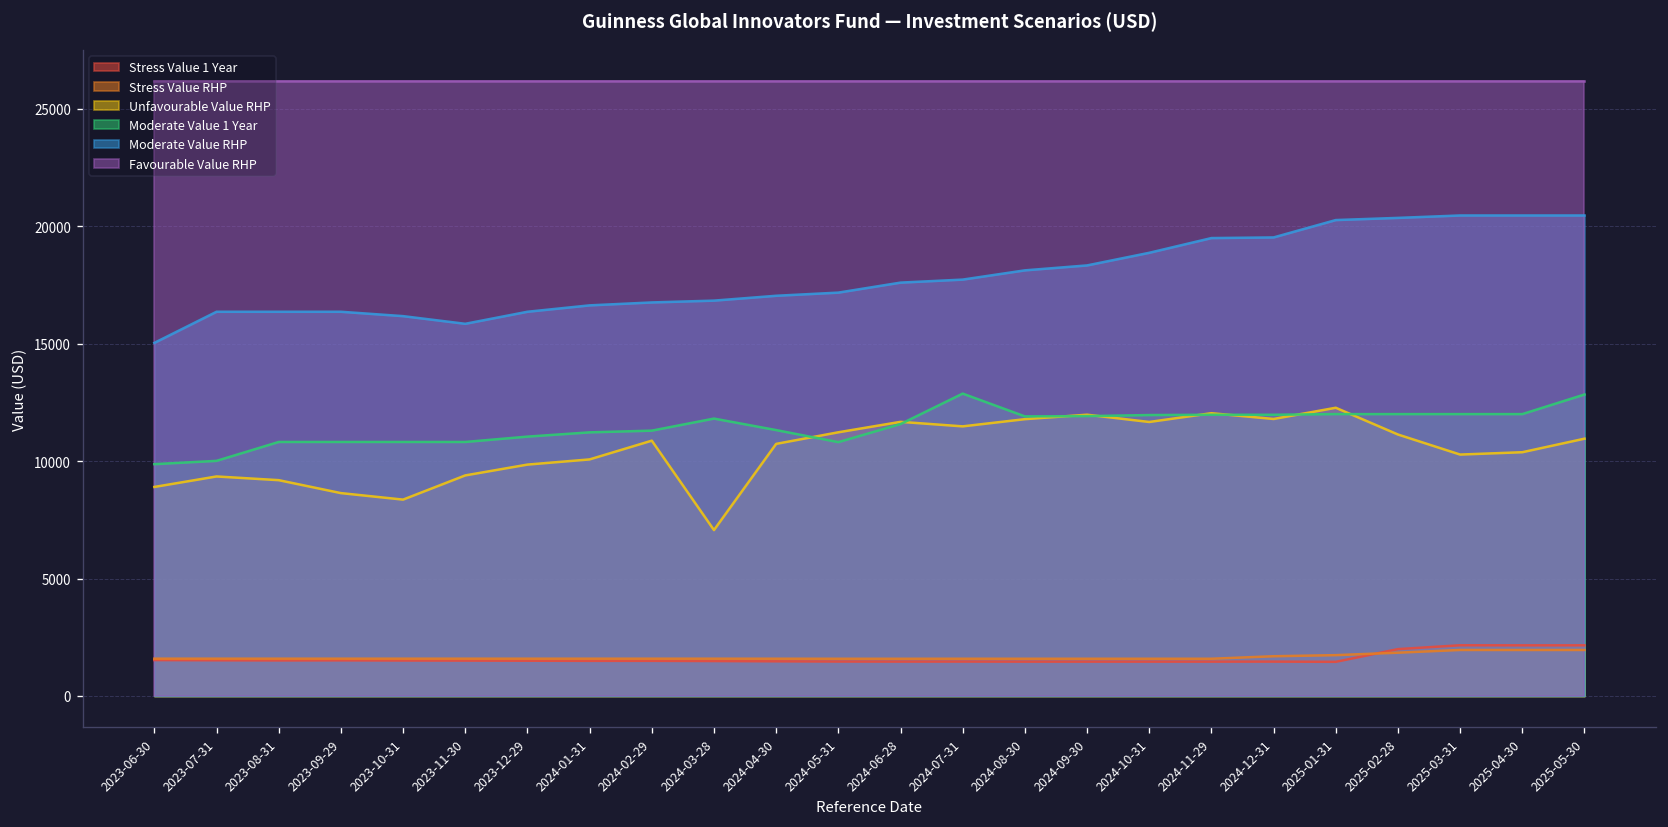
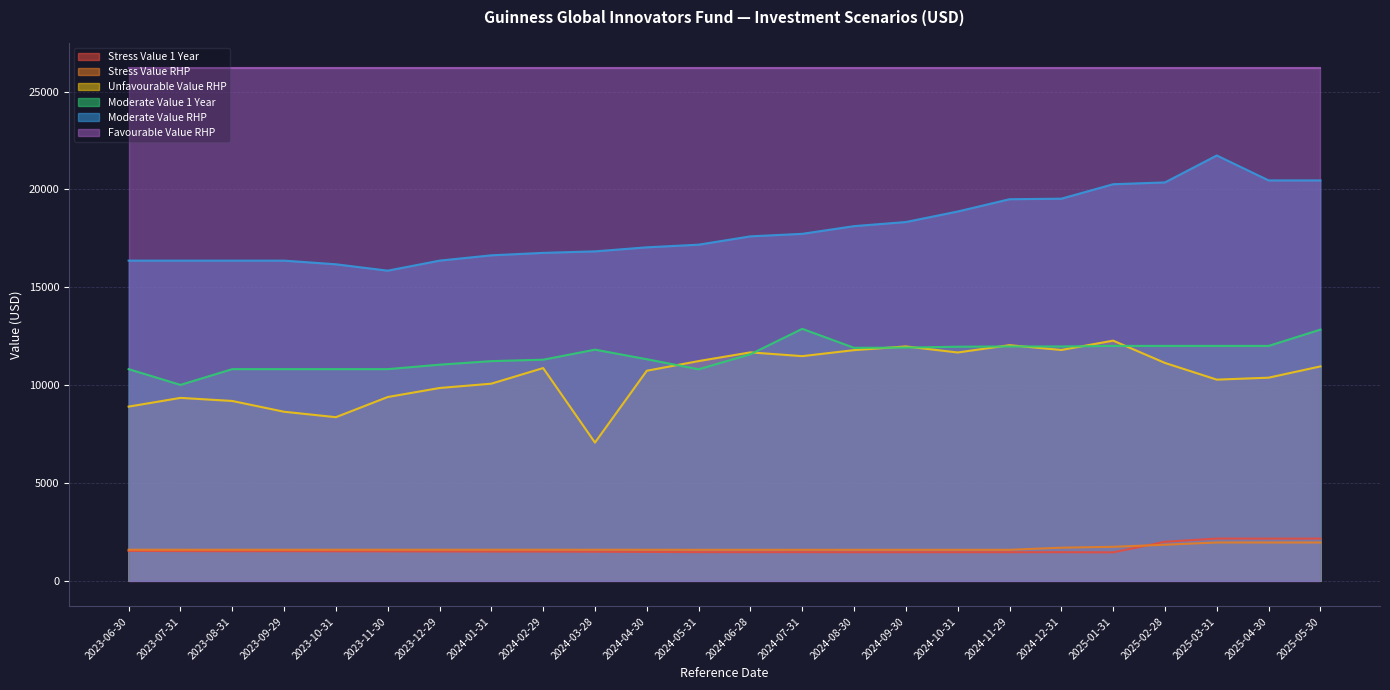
Moderate Value 1 Year, 2023-06-30: 9900 -> 10800
Moderate Value RHP, 2023-06-30: 15000 -> 16400
Moderate Value RHP, 2025-03-31: 20500 -> 21700
